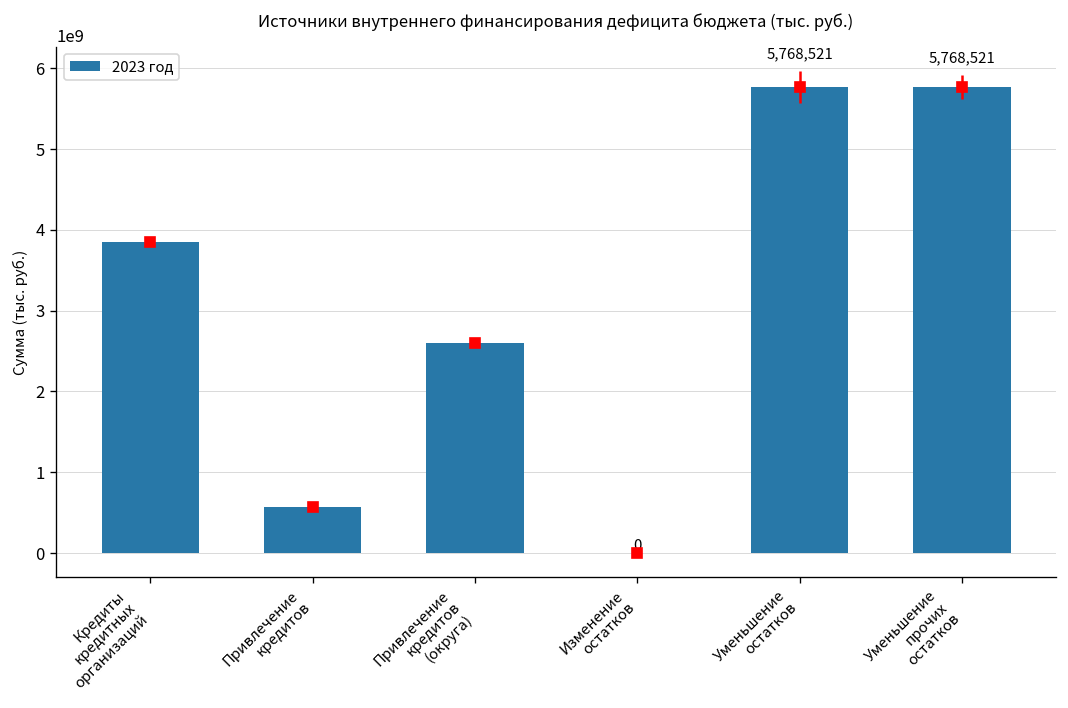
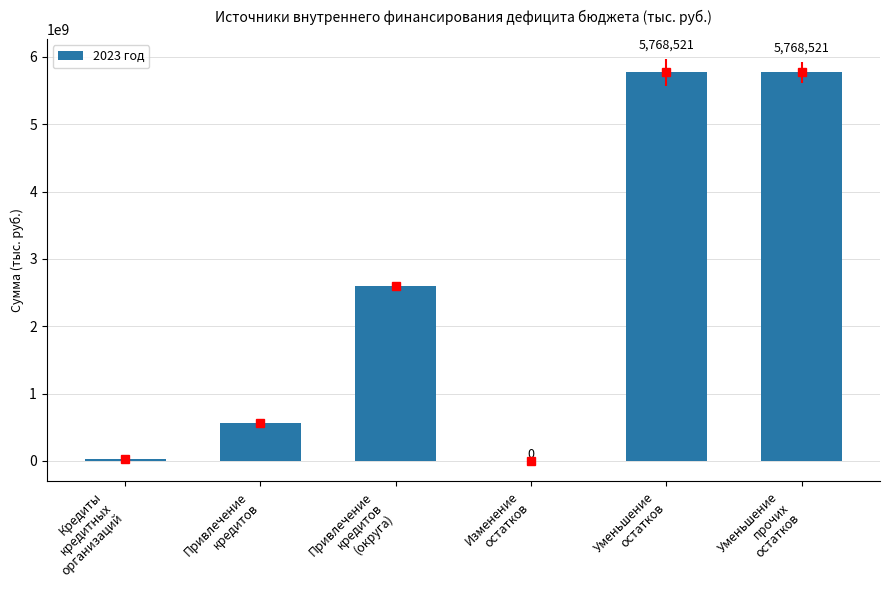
Кредиты кредитных организаций: 3800000000 -> 0
